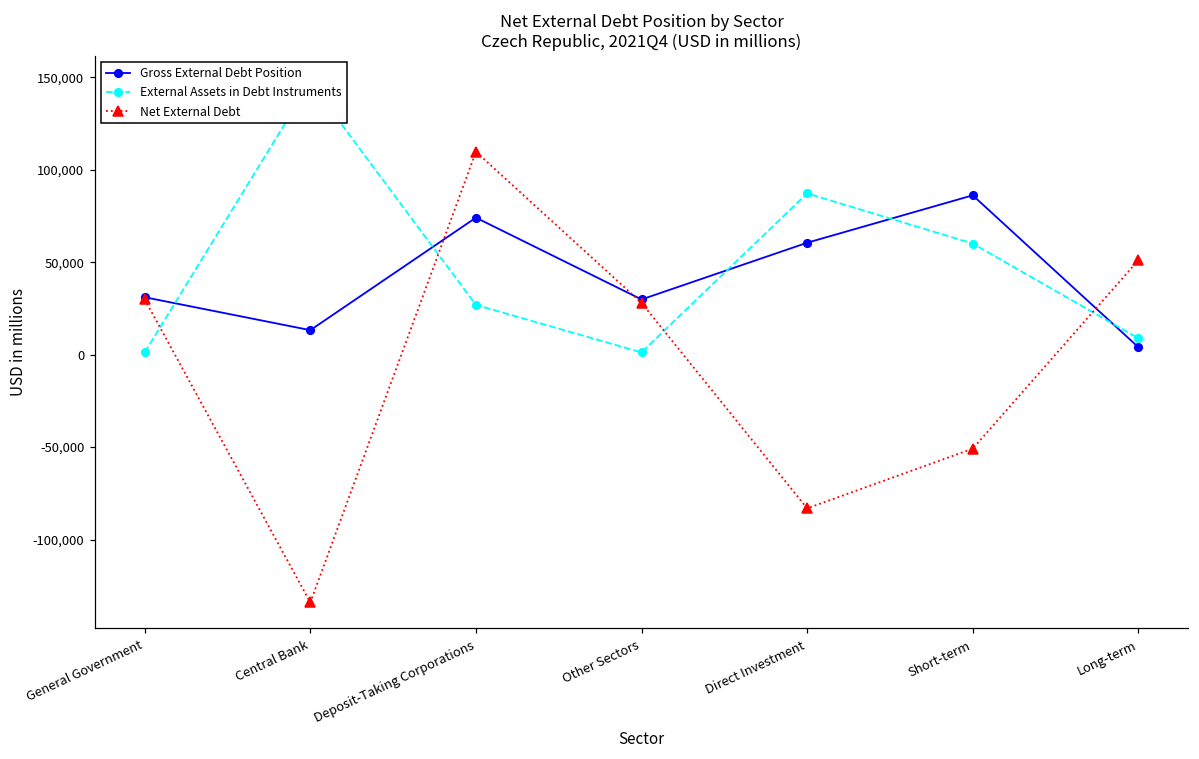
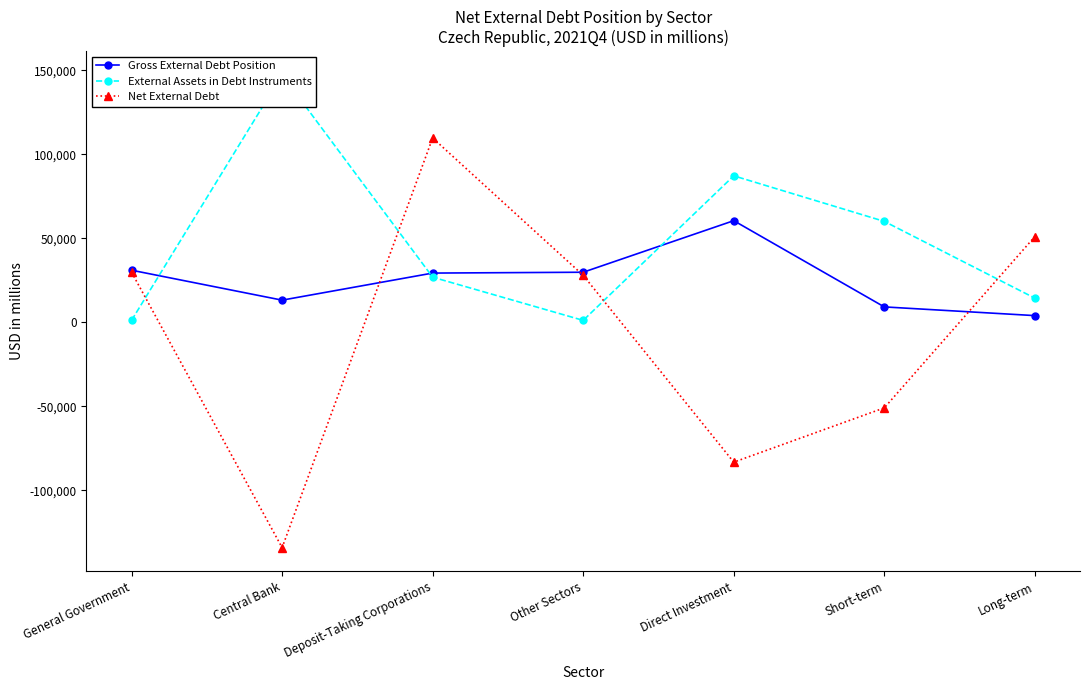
Gross External Debt Position, Deposit-Taking Corporations: 74,000 -> 29,000
Gross External Debt Position, Short-term: 86,000 -> 9,000
External Assets in Debt Instruments, Long-term: 9,000 -> 14,000
